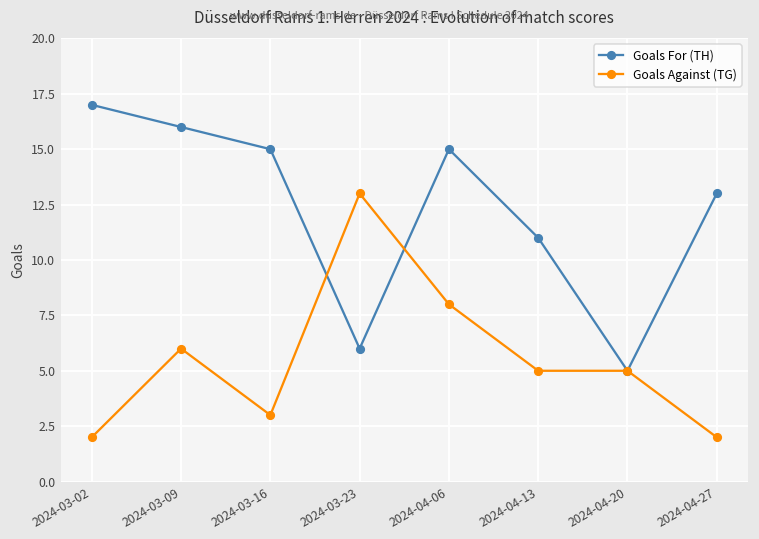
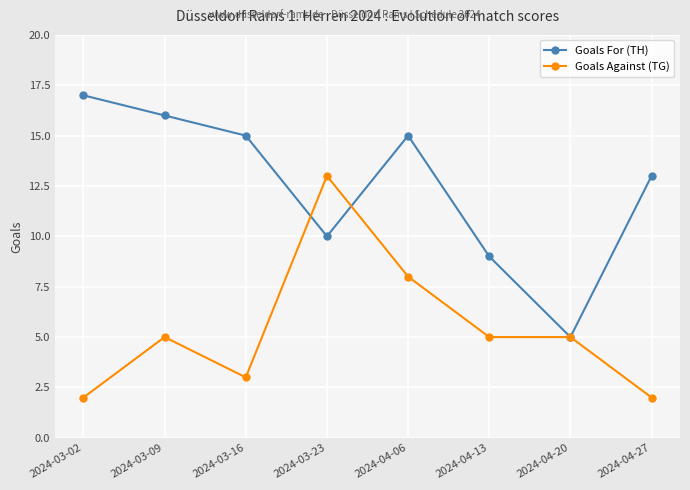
Goals Against (TG), 2024-03-09: 6 -> 5
Goals For (TH), 2024-03-23: 6 -> 10
Goals For (TH), 2024-04-13: 11 -> 9
